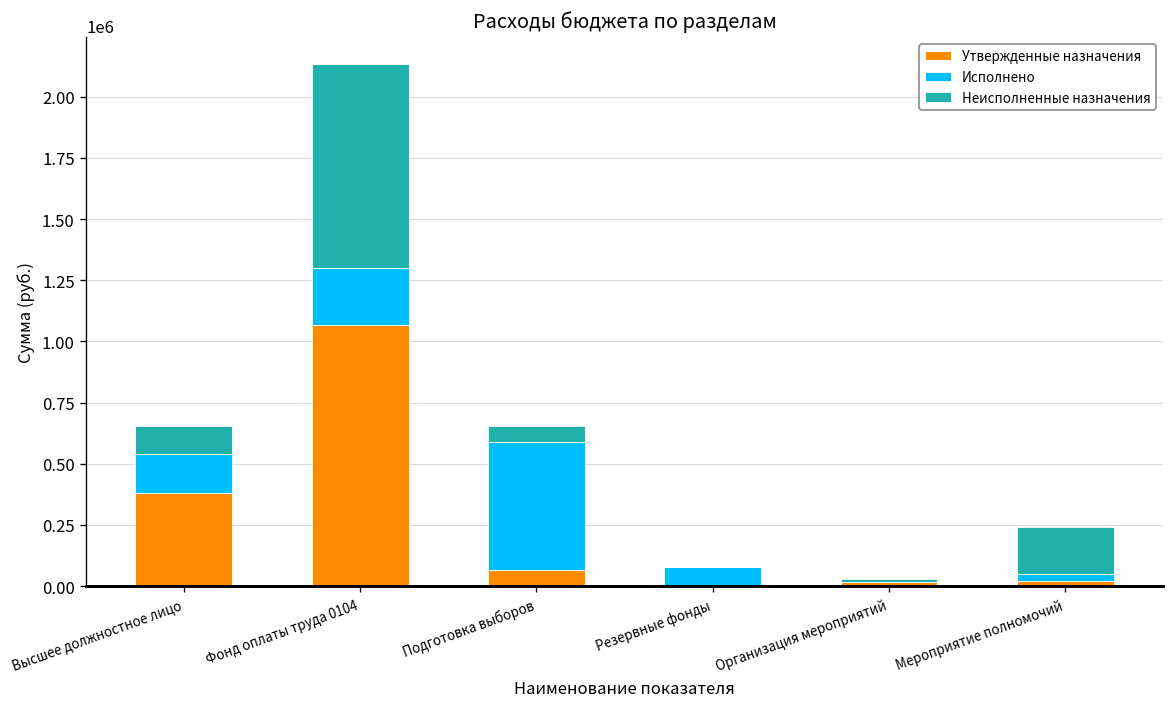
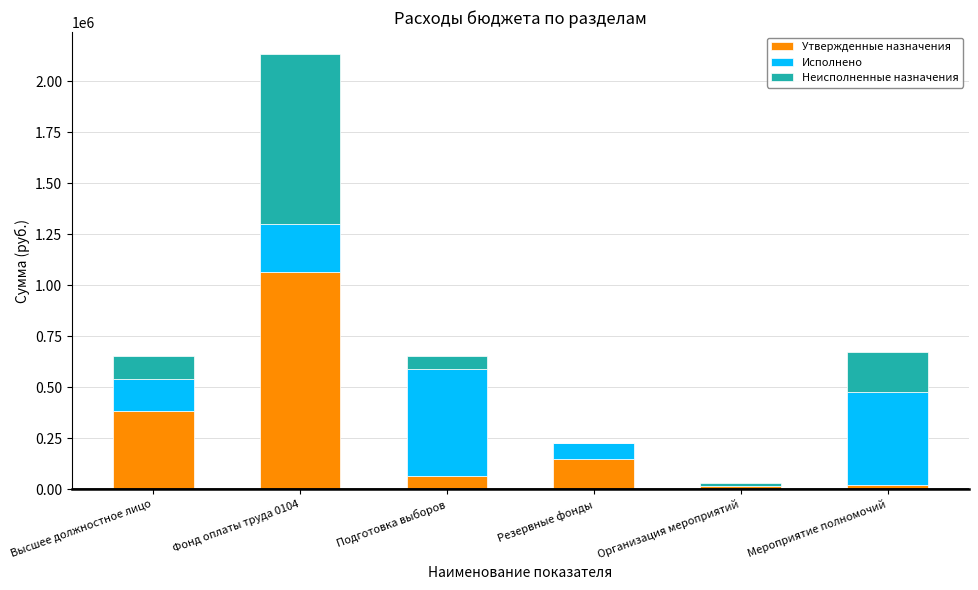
Утвержденные назначения, Резервные фонды: 0 -> 150000
Исполнено, Мероприятие полномочий: 30000 -> 460000
